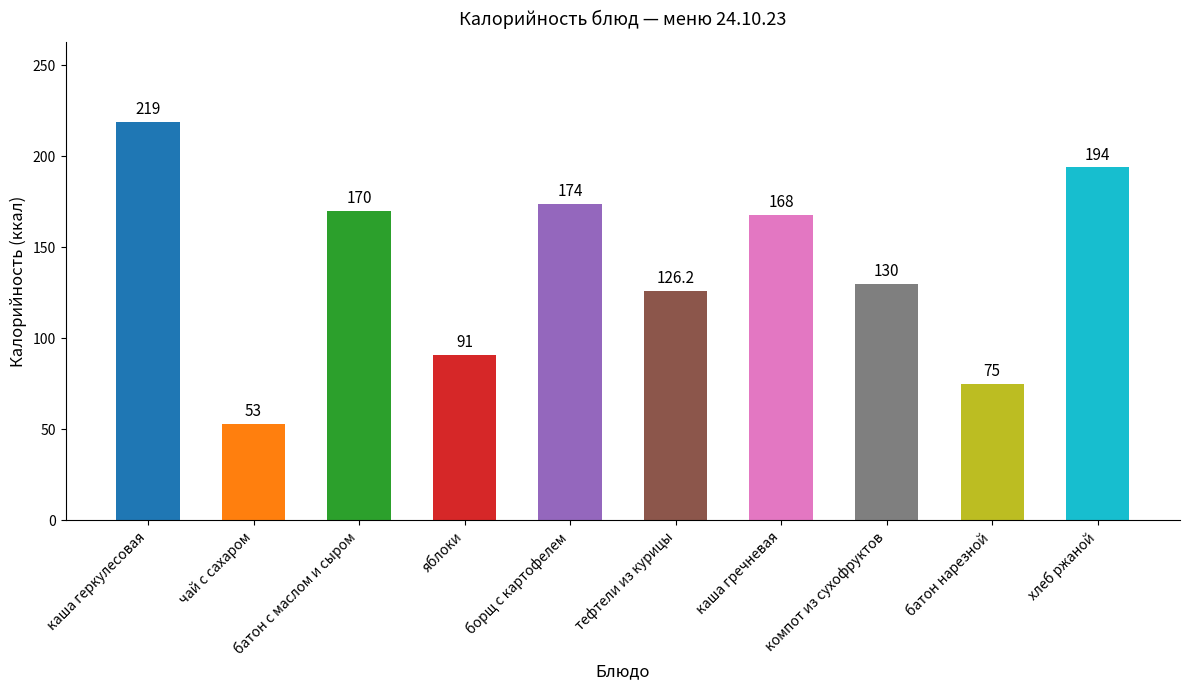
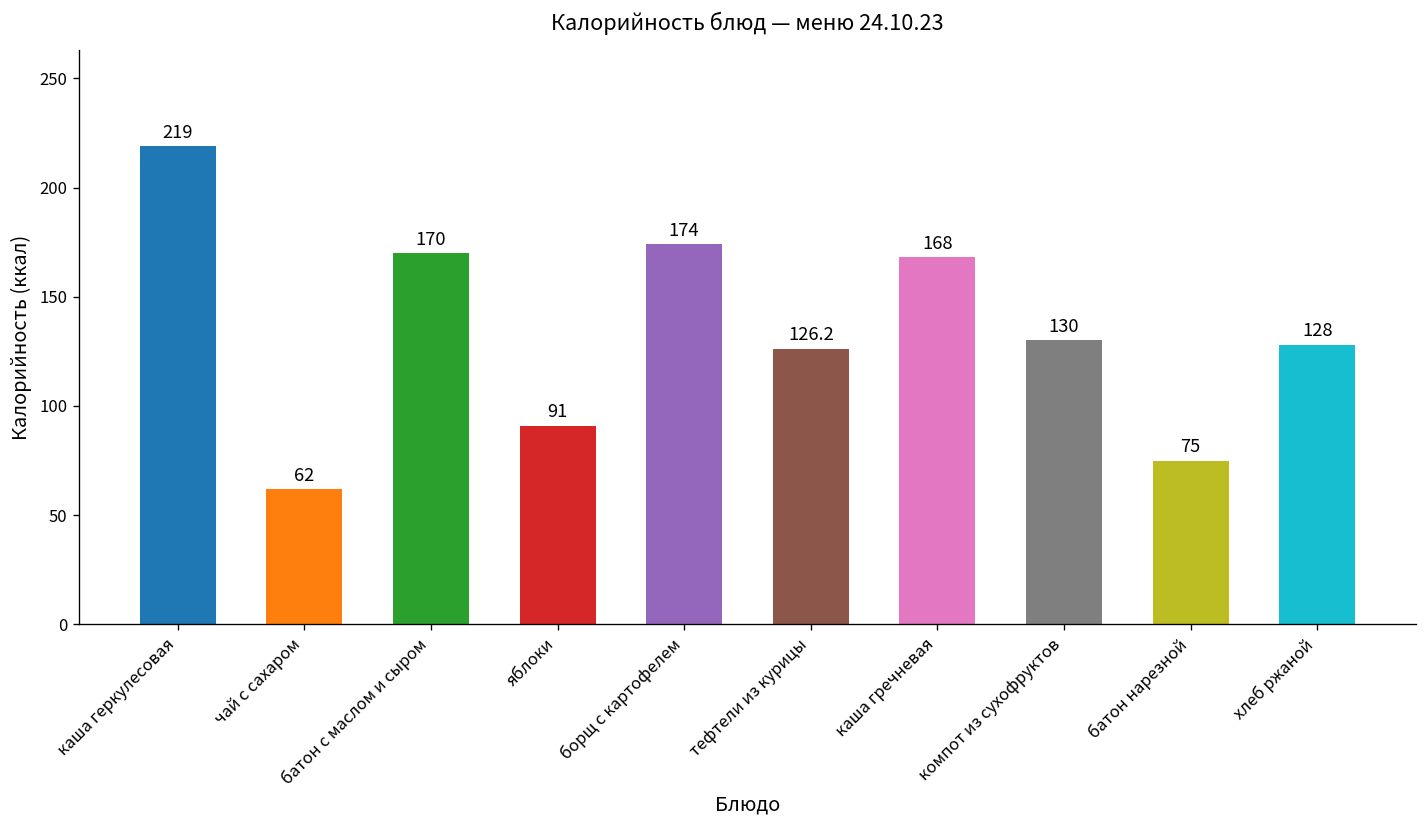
чай с сахаром: 53 -> 62
хлеб ржаной: 194 -> 128
